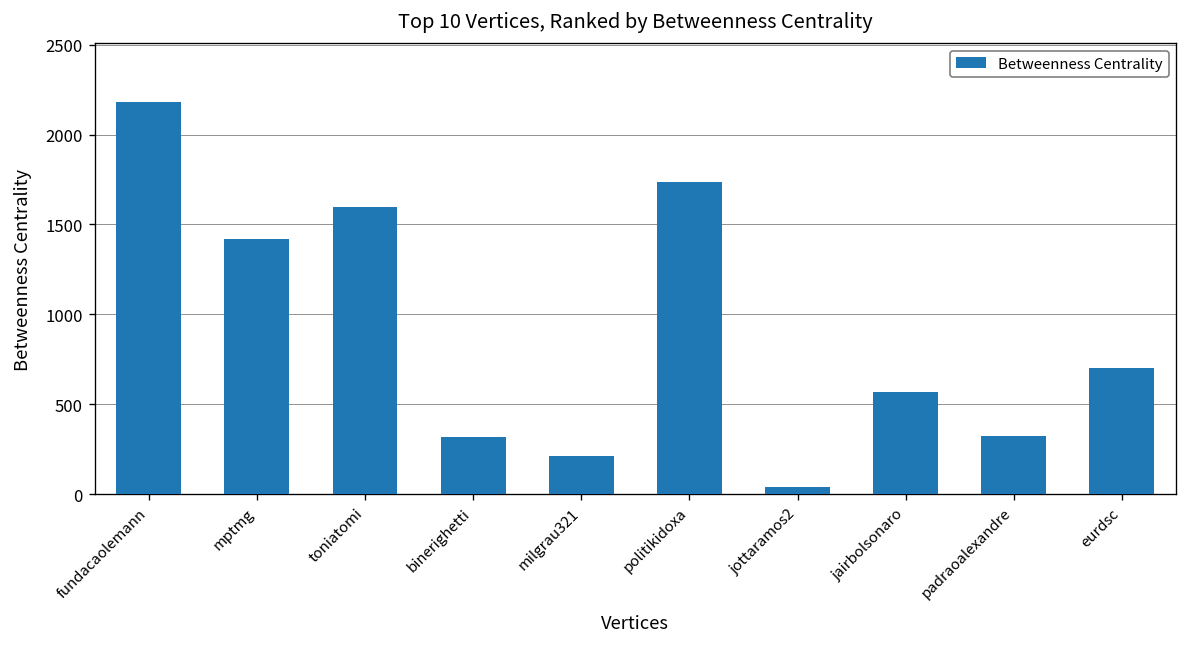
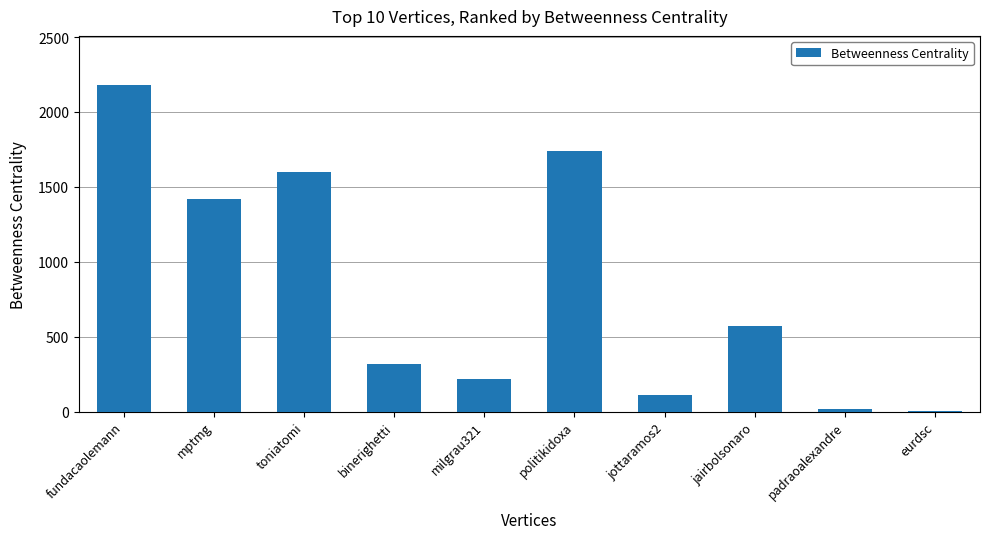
jottaramos2: 40 -> 110
padraoalexandre: 320 -> 20
eurdsc: 700 -> 0
